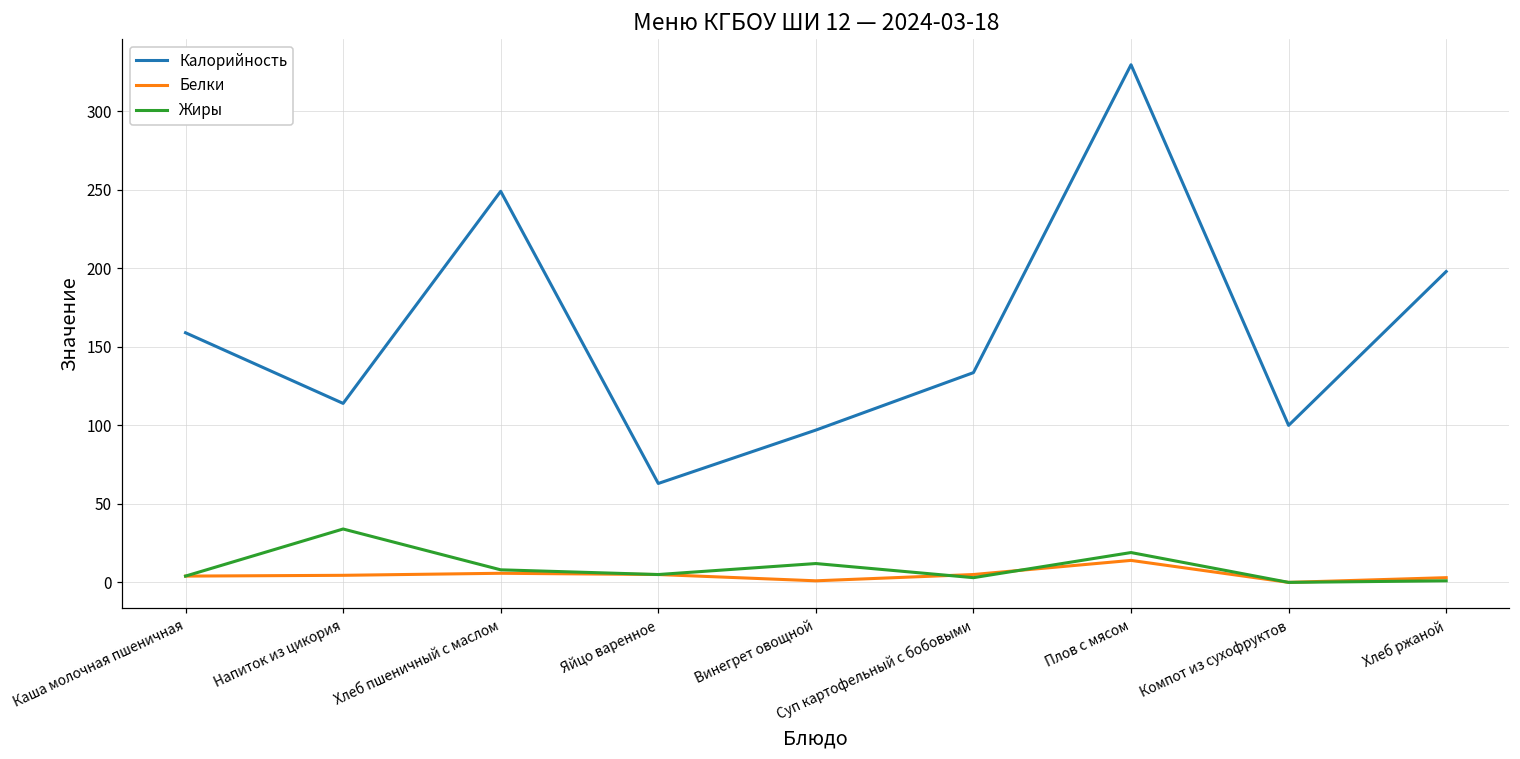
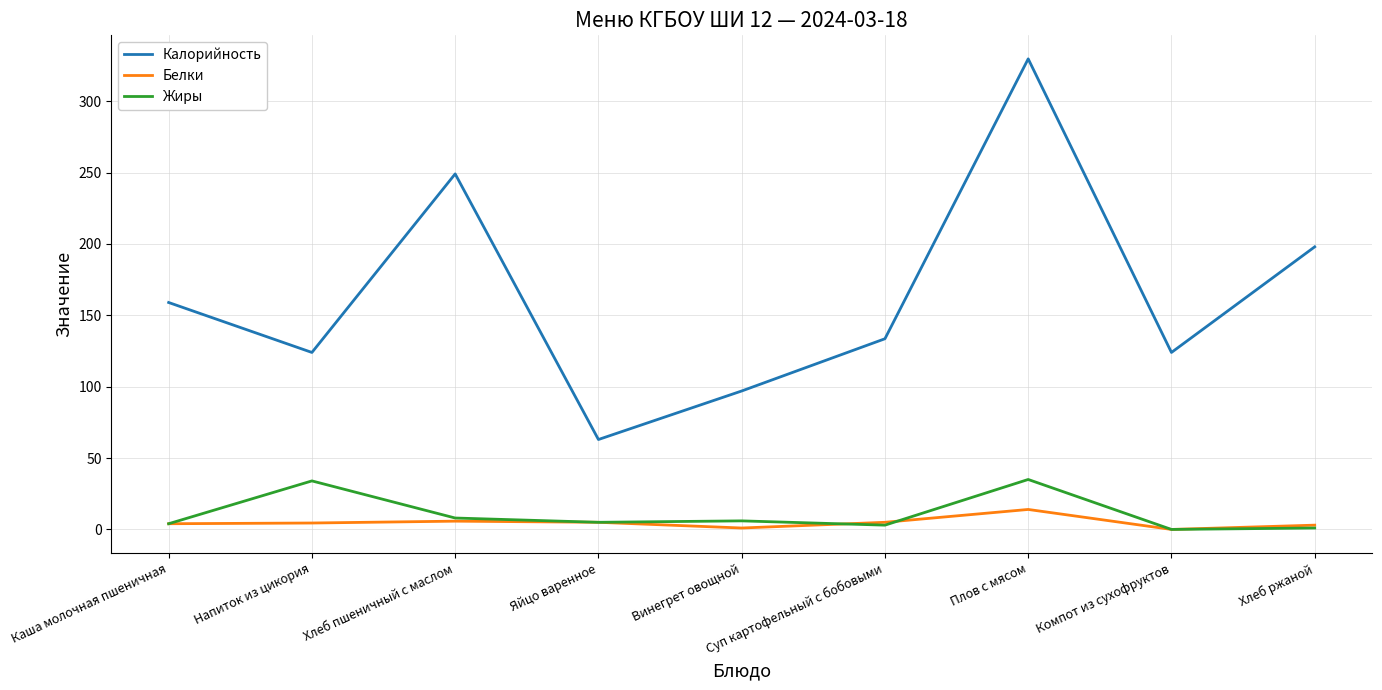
Калорийность, Напиток из цикория: 114 -> 124
Жиры, Винегрет овощной: 12 -> 6
Жиры, Плов с мясом: 19 -> 35
Калорийность, Компот из сухофруктов: 100 -> 124
